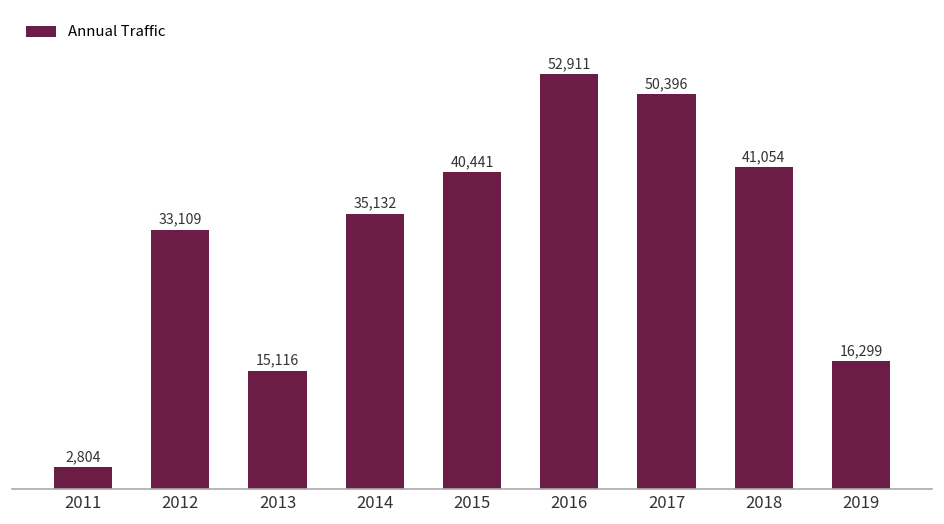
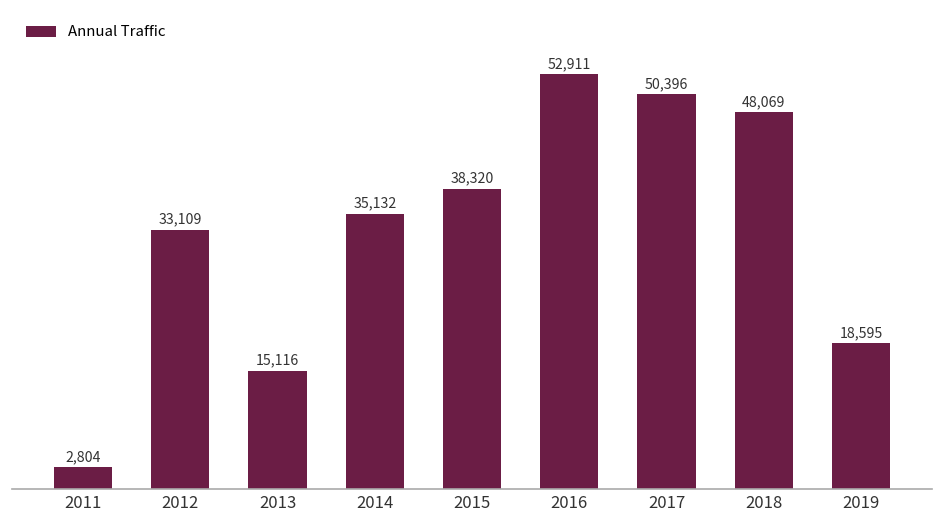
2015: 40,441 -> 38,320
2018: 41,054 -> 48,069
2019: 16,299 -> 18,595
